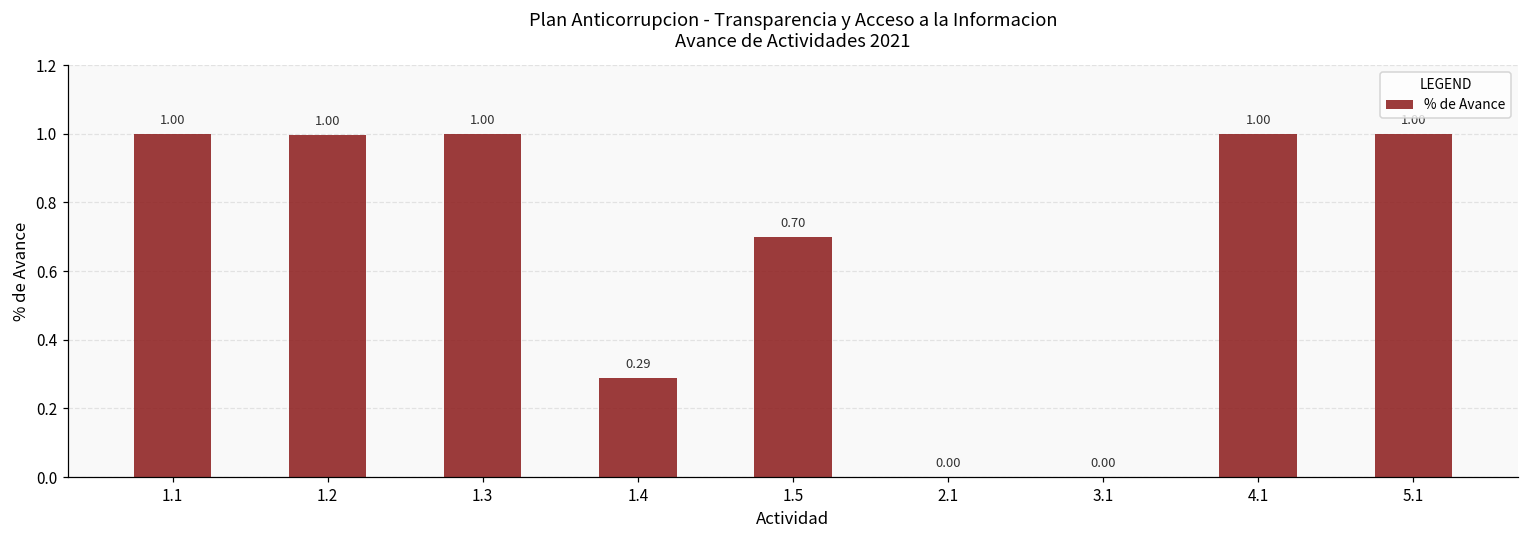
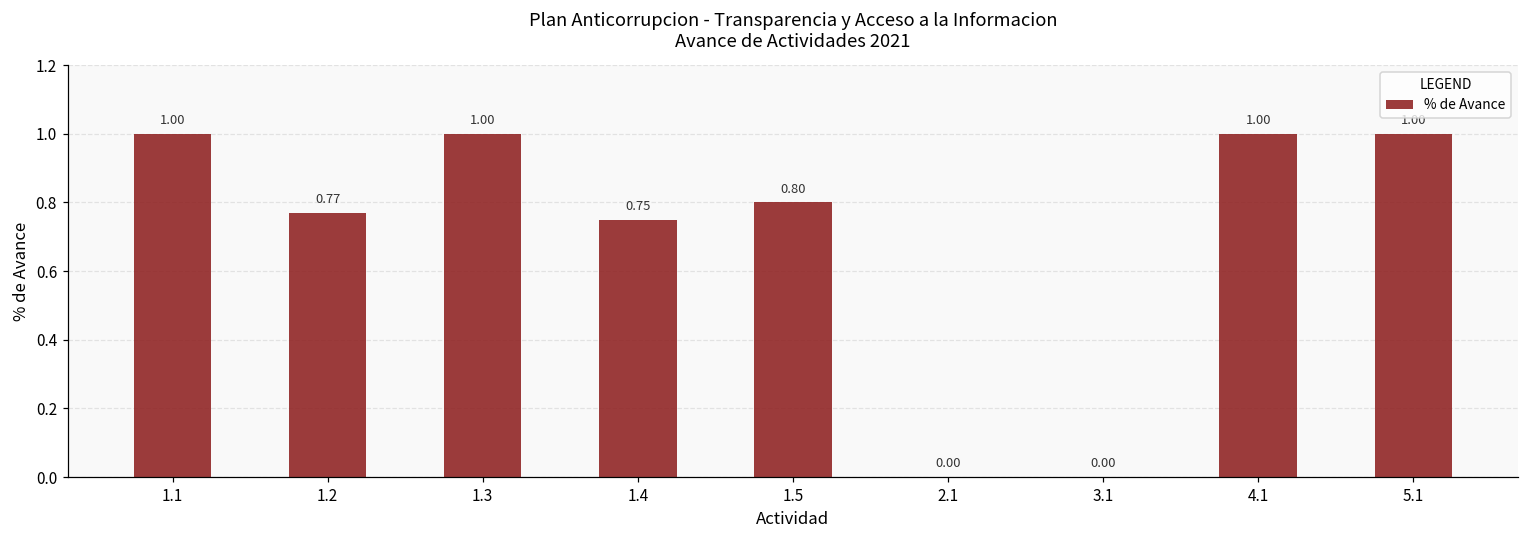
1.2: 1.00 -> 0.77
1.4: 0.29 -> 0.75
1.5: 0.70 -> 0.80
